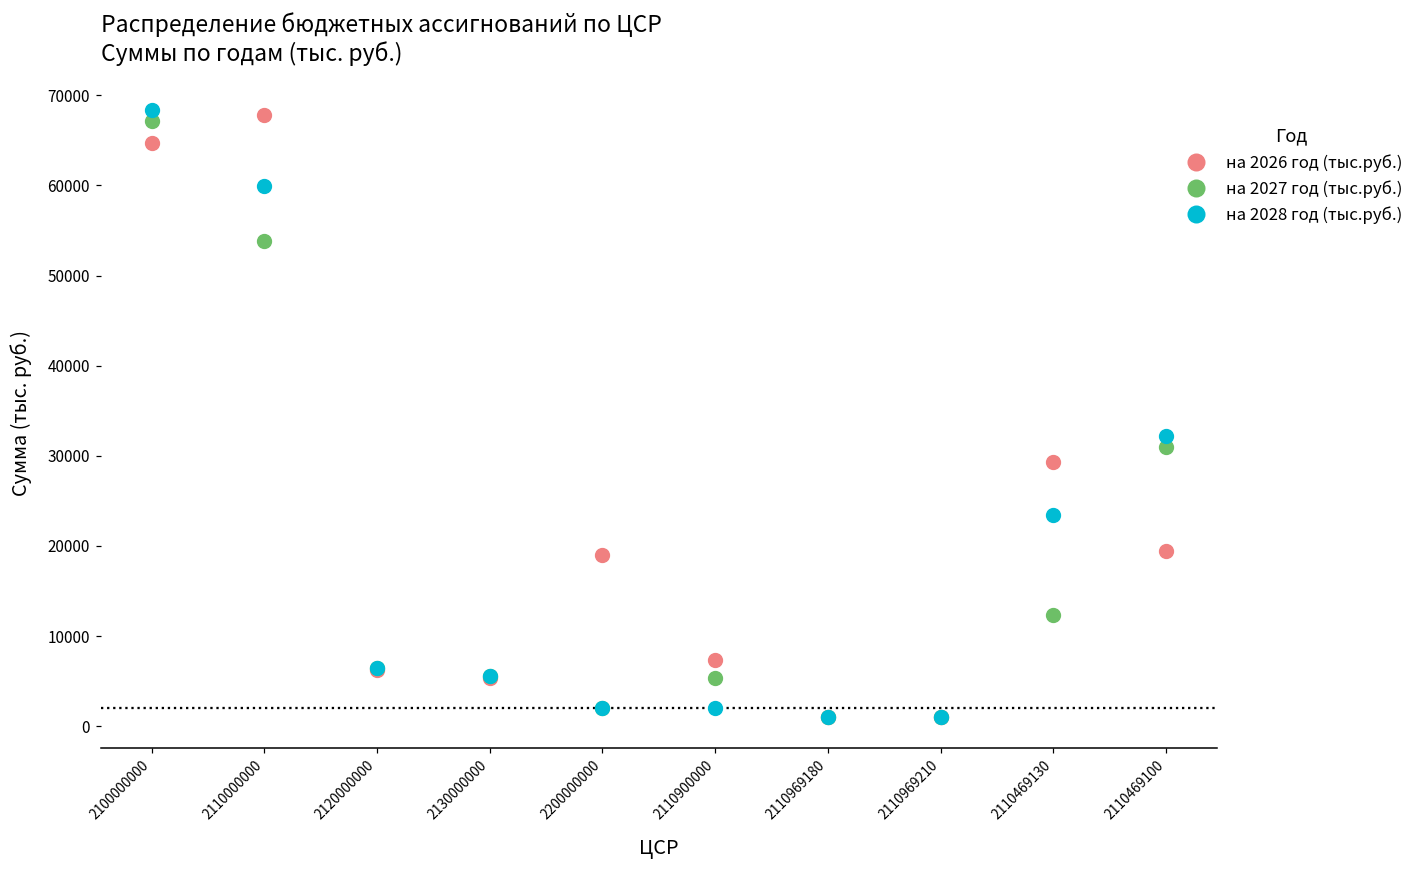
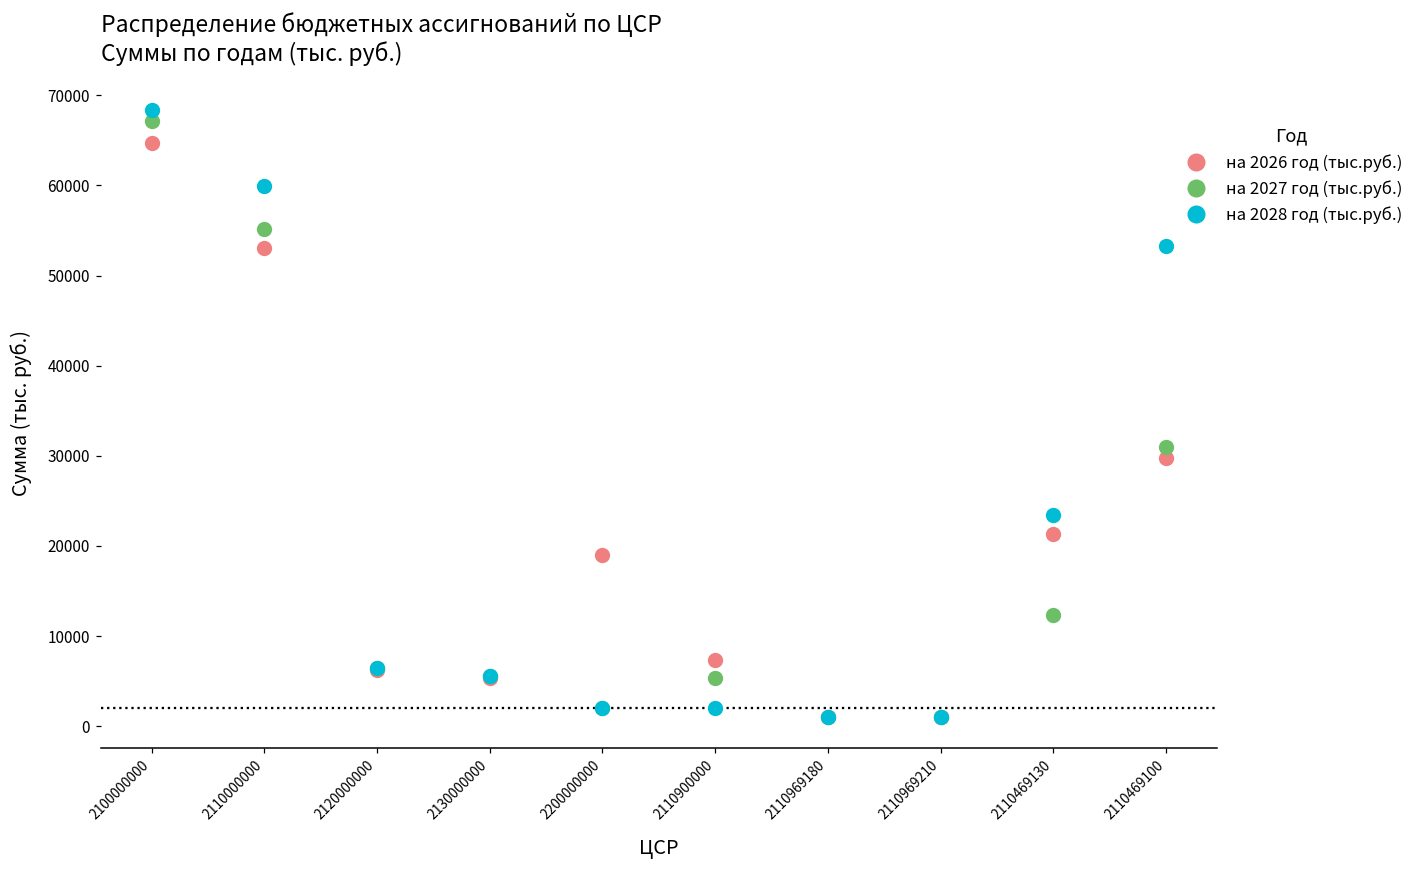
на 2026 год (тыс.руб.), 2110000000: 68000 -> 53000
на 2027 год (тыс.руб.), 2110000000: 54000 -> 55000
на 2026 год (тыс.руб.), 2110469130: 29000 -> 21000
на 2026 год (тыс.руб.), 2110469100: 19000 -> 30000
на 2028 год (тыс.руб.), 2110469100: 32000 -> 53000
